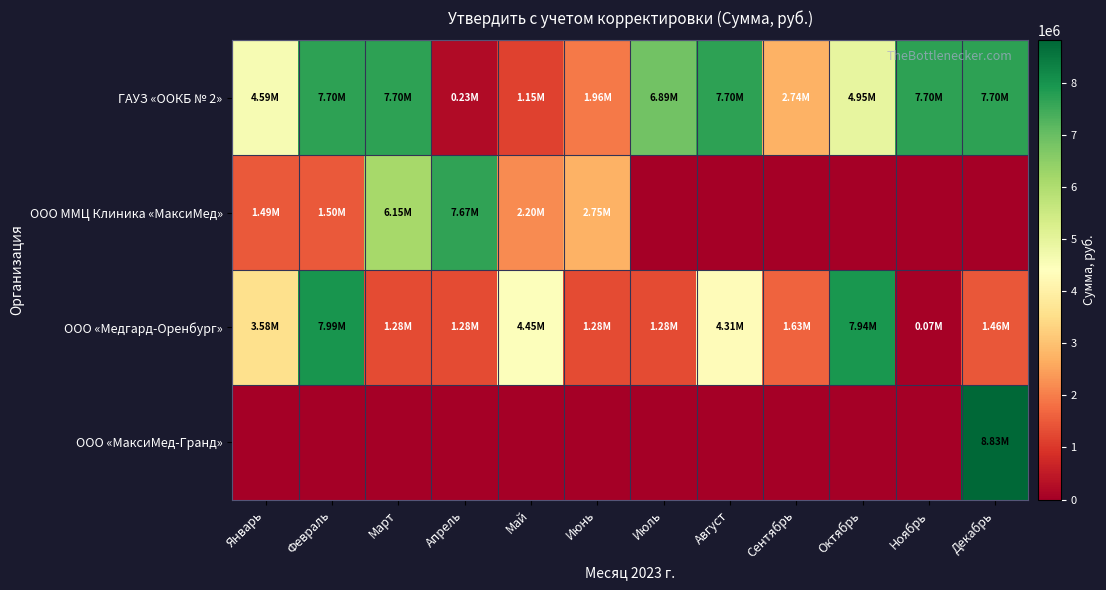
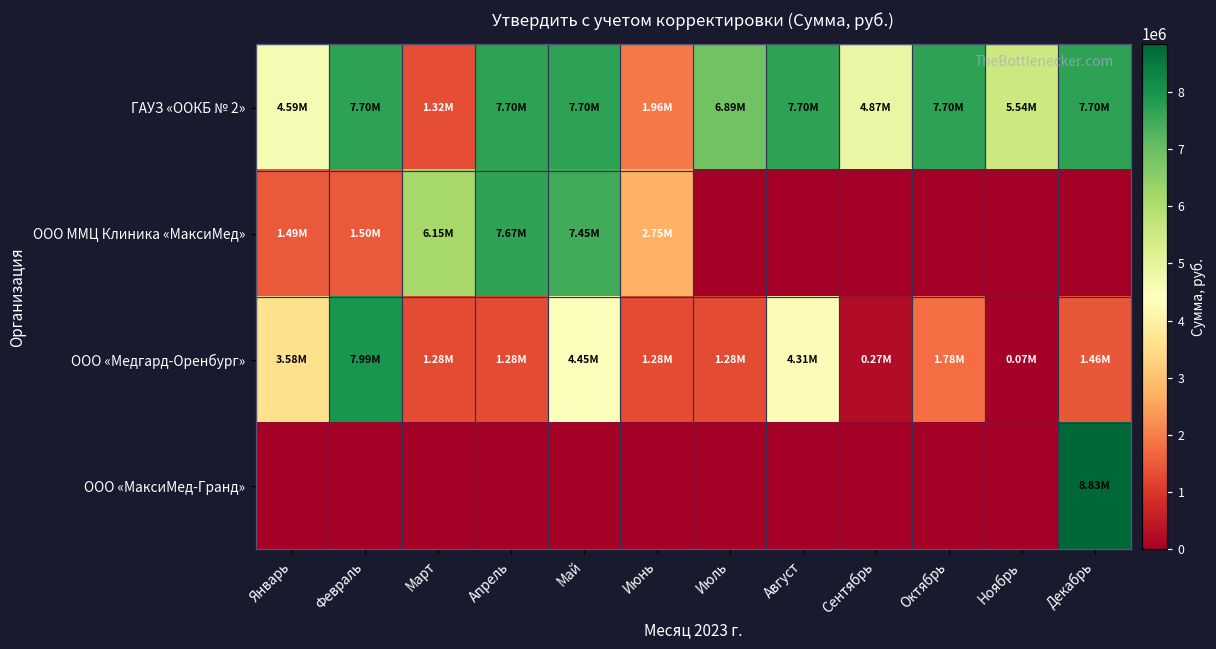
ГАУЗ «OOКБ № 2», Март: 7.70M -> 1.32M
ГАУЗ «OOКБ № 2», Апрель: 0.23M -> 7.70M
ГАУЗ «OOКБ № 2», Май: 1.15M -> 7.70M
ГАУЗ «OOКБ № 2», Сентябрь: 2.74M -> 4.87M
ГАУЗ «OOКБ № 2», Октябрь: 4.95M -> 7.70M
ГАУЗ «OOКБ № 2», Ноябрь: 7.70M -> 5.54M
ООО ММЦ Клиника «МаксиМед», Май: 2.20M -> 7.45M
ООО «Медгард-Оренбург», Сентябрь: 1.63M -> 0.27M
ООО «Медгард-Оренбург», Октябрь: 7.94M -> 1.78M
